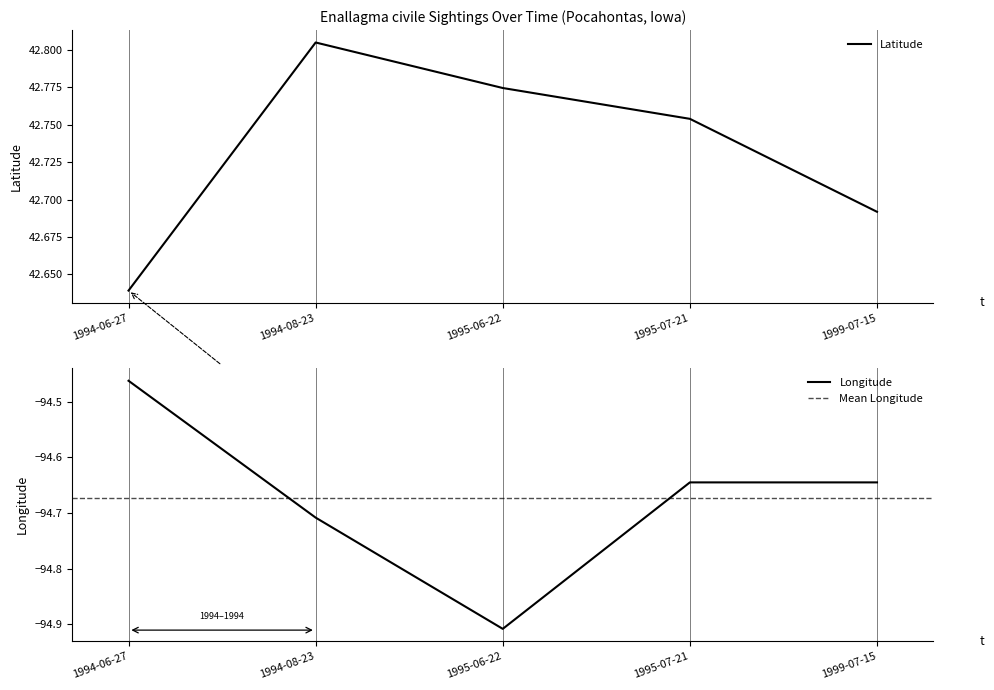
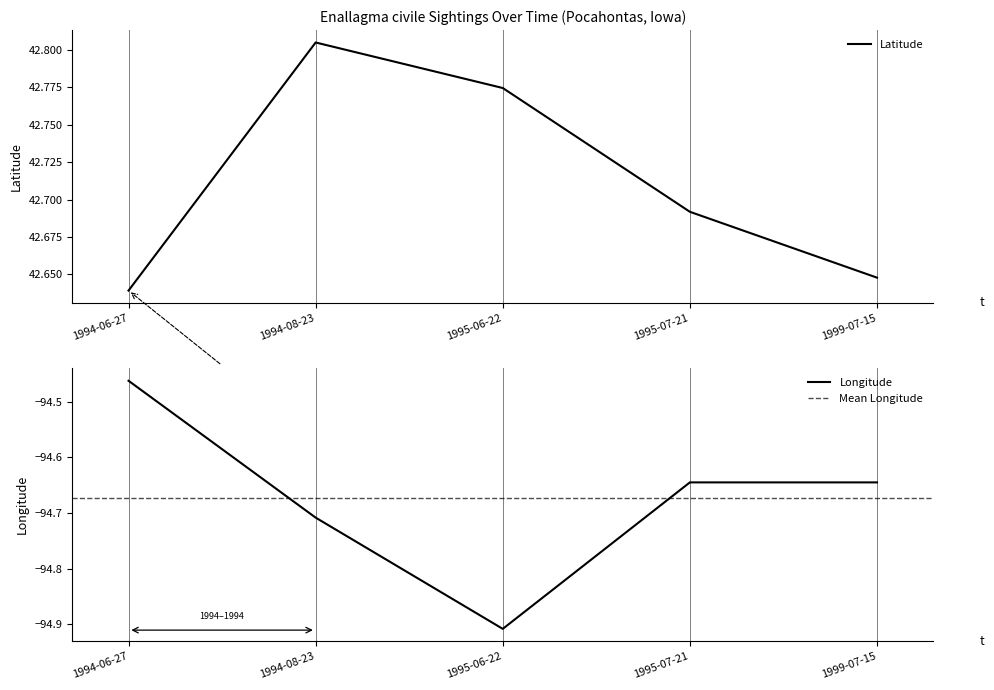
Enallagma civile Sightings Over Time (Pocahontas, Iowa), 1995-07-21: 42.754 -> 42.692
Enallagma civile Sightings Over Time (Pocahontas, Iowa), 1999-07-15: 42.692 -> 42.648
